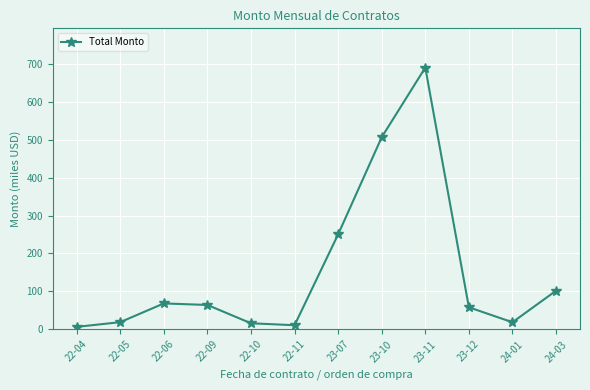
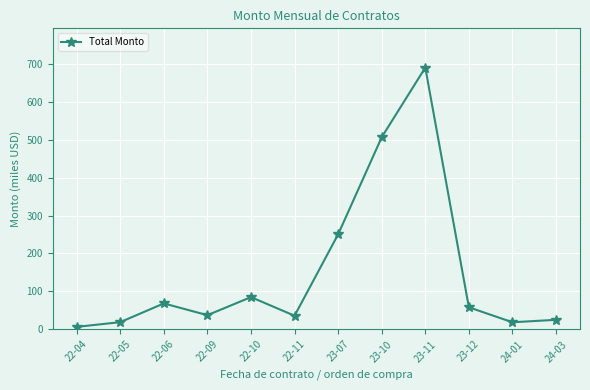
22-09: 60 -> 40
22-10: 20 -> 80
22-11: 10 -> 40
24-03: 100 -> 30
